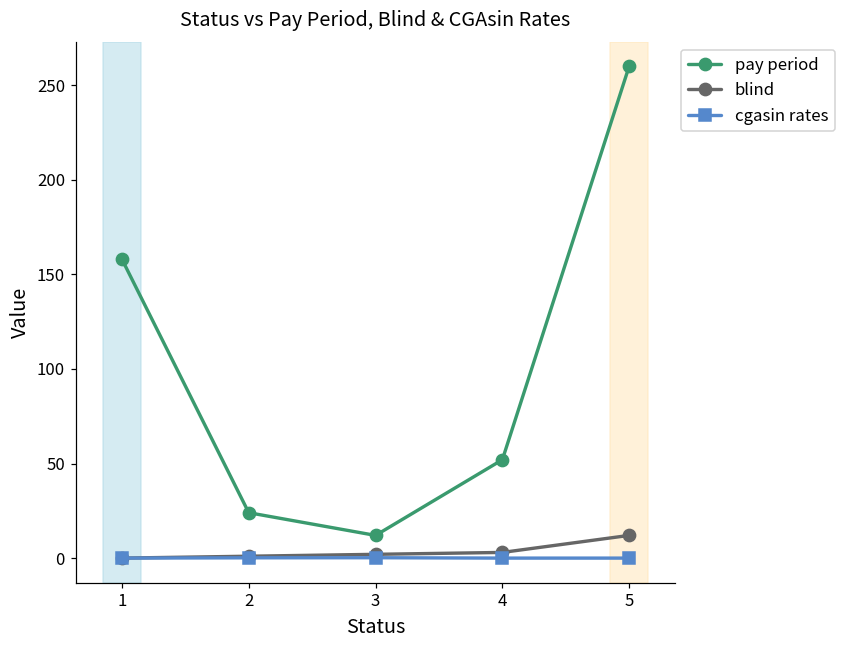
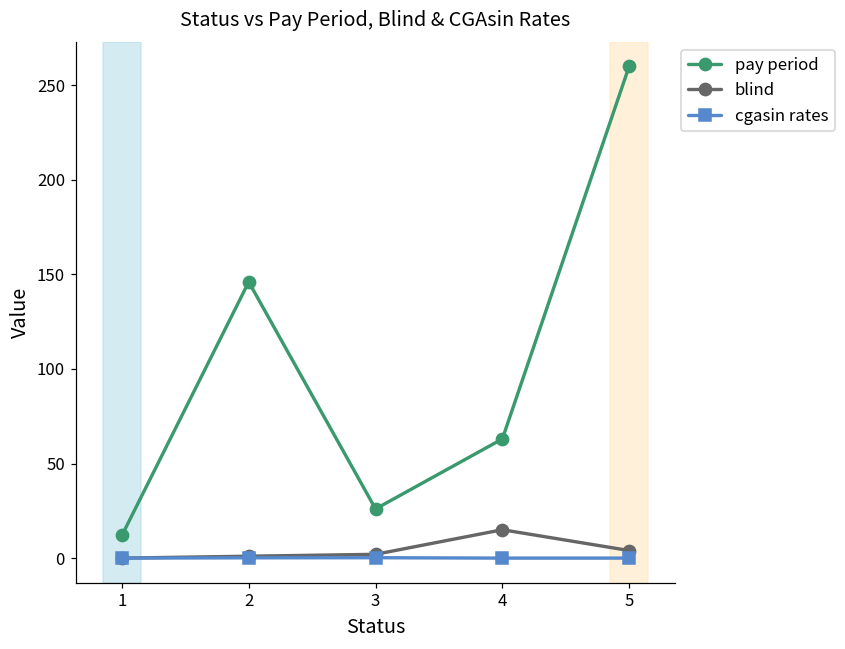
pay period, 1: 158 -> 12
pay period, 2: 24 -> 146
pay period, 3: 12 -> 26
pay period, 4: 52 -> 63
blind, 4: 3 -> 15
blind, 5: 12 -> 4
